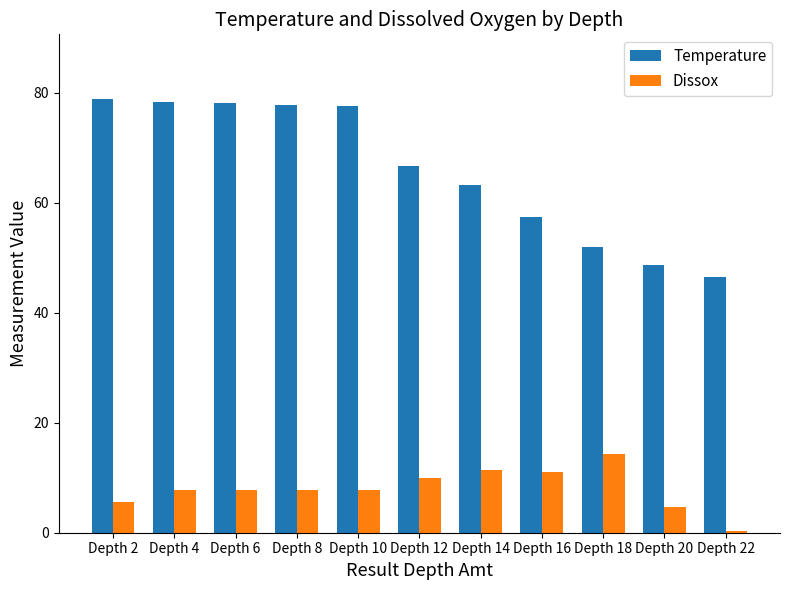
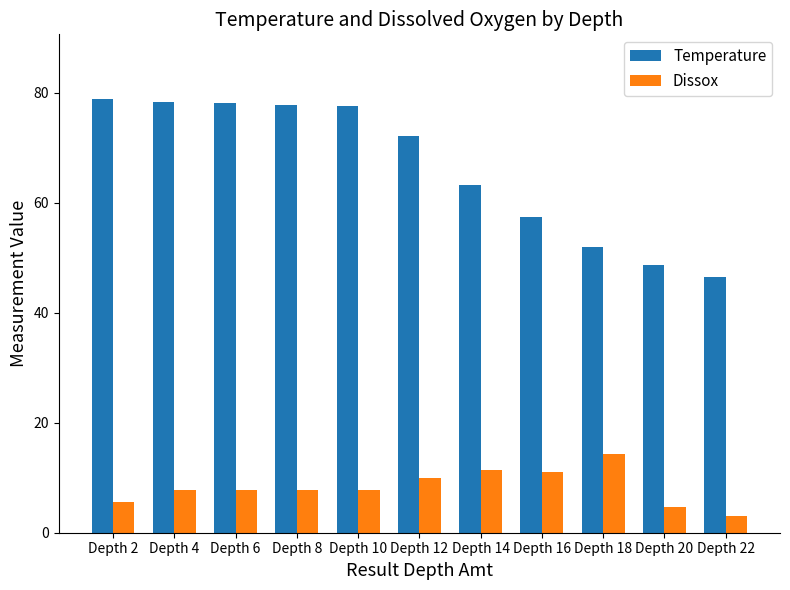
Temperature, Depth 12: 67 -> 72
Dissox, Depth 22: 0 -> 3
